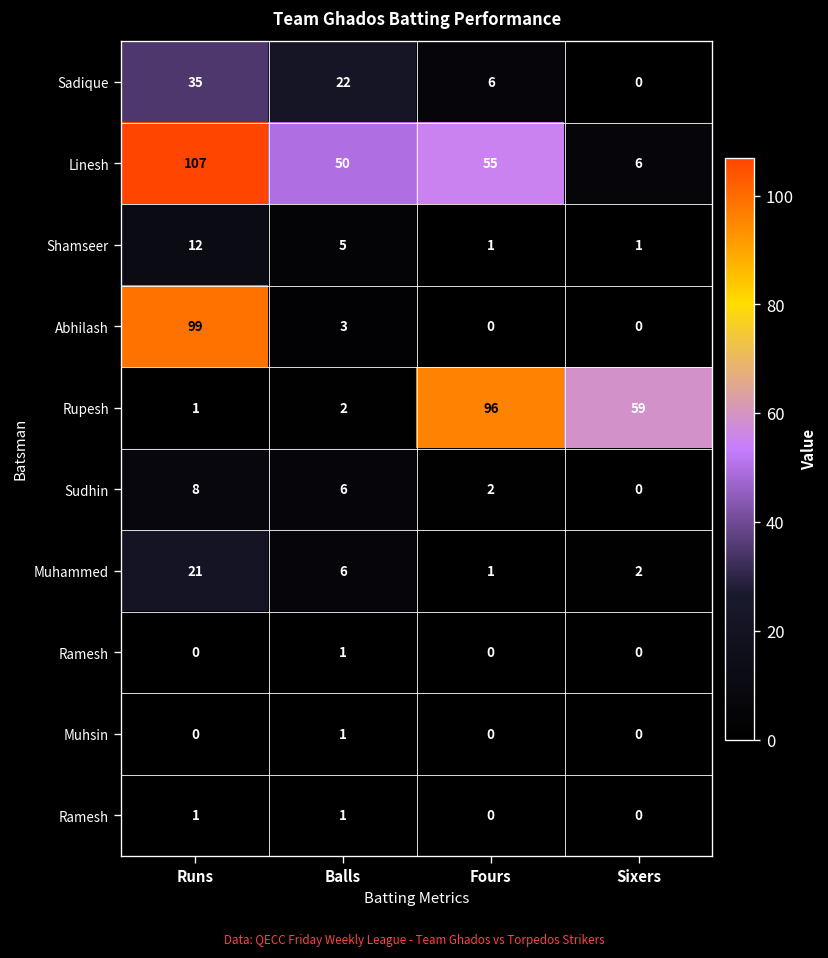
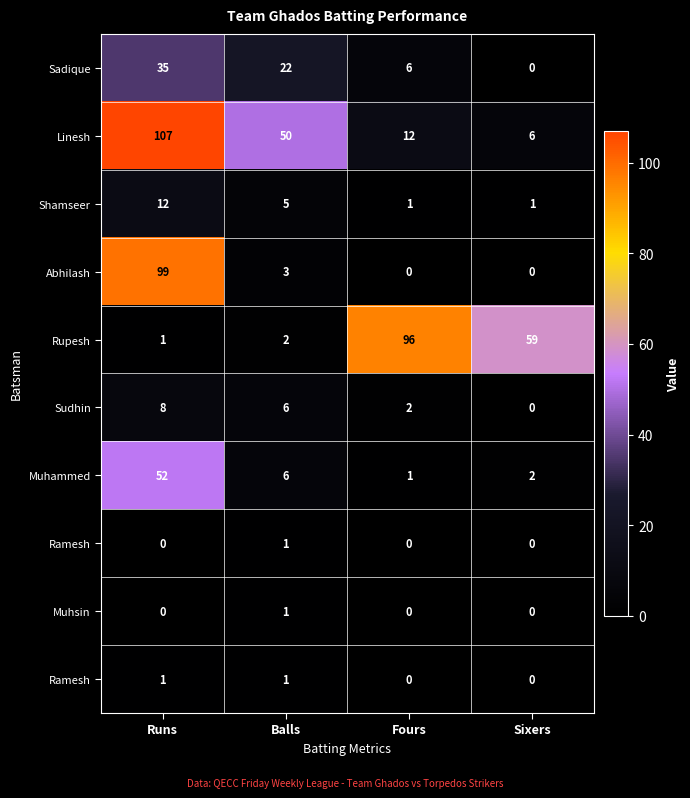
Linesh, Fours: 55 -> 12
Muhammed, Runs: 21 -> 52
